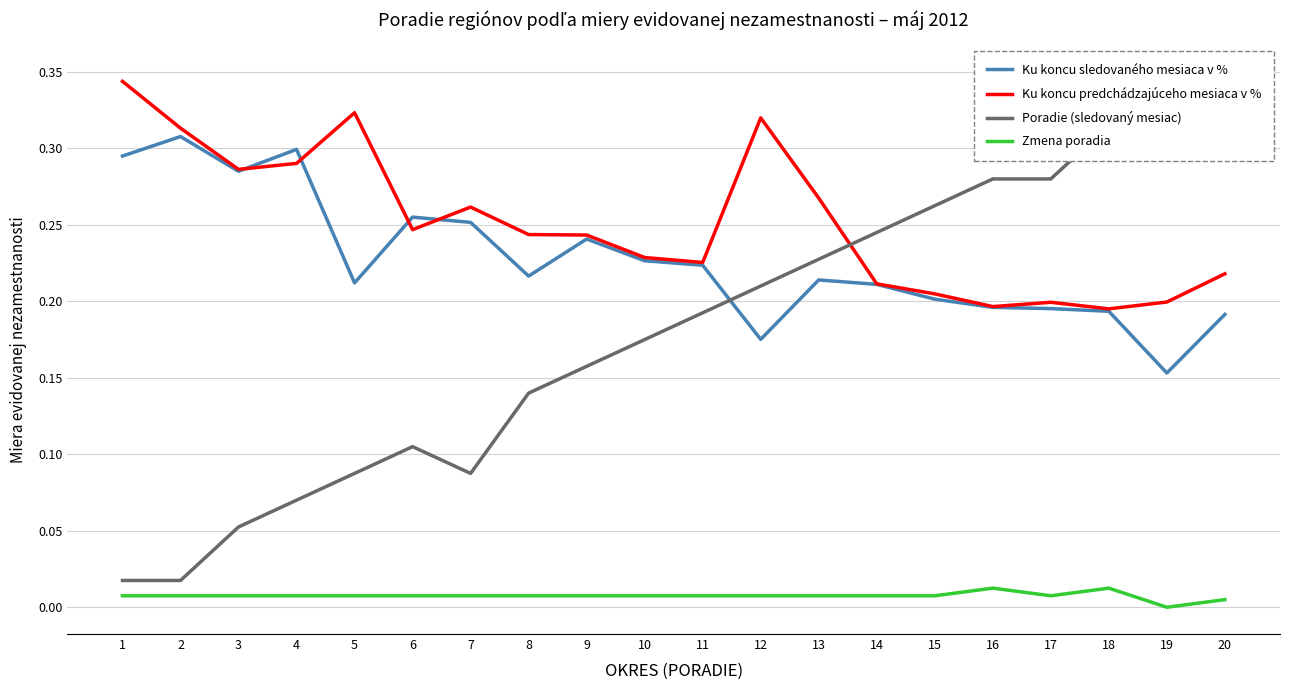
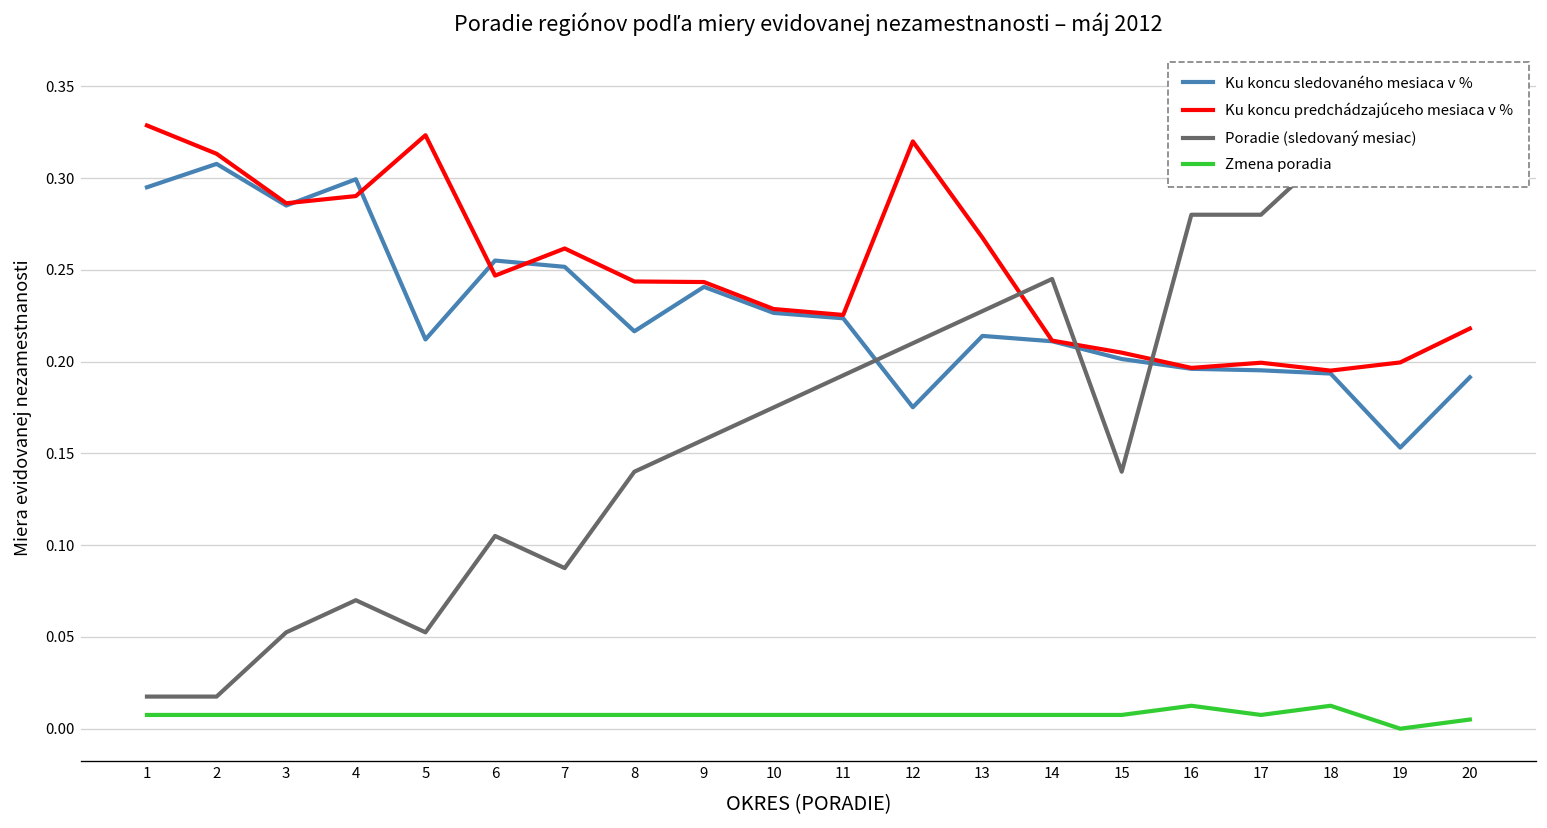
Ku koncu predchádzajúceho mesiaca v %, 1: 0.344 -> 0.329
Poradie (sledovaný mesiac), 5: 0.088 -> 0.053
Poradie (sledovaný mesiac), 15: 0.262 -> 0.140
